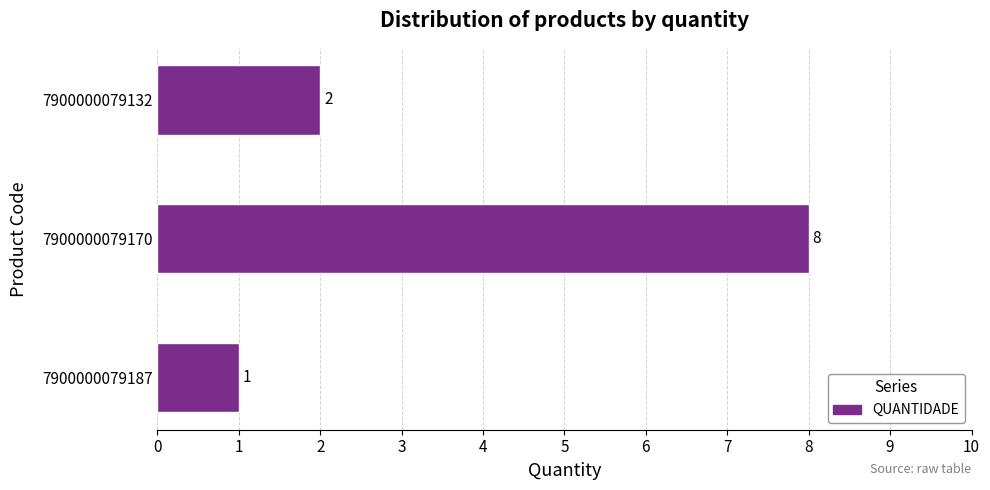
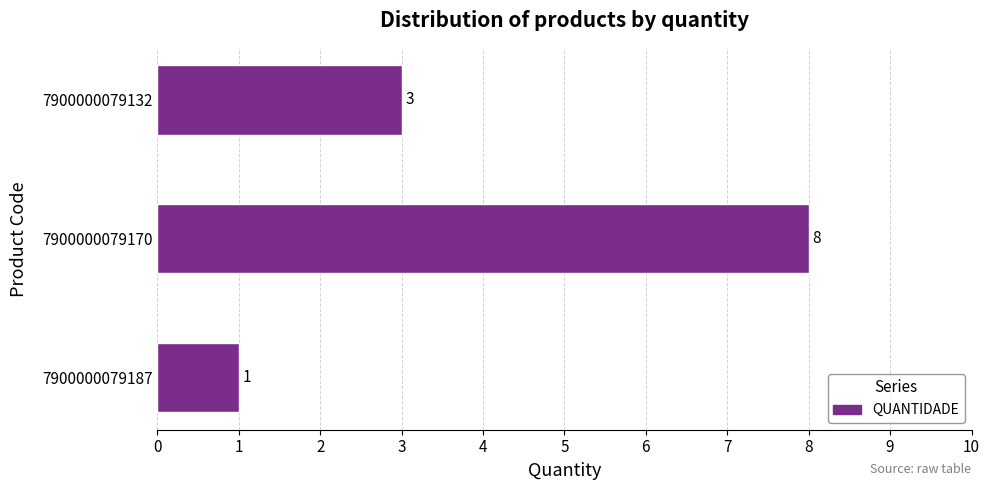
7900000079132: 2 -> 3
